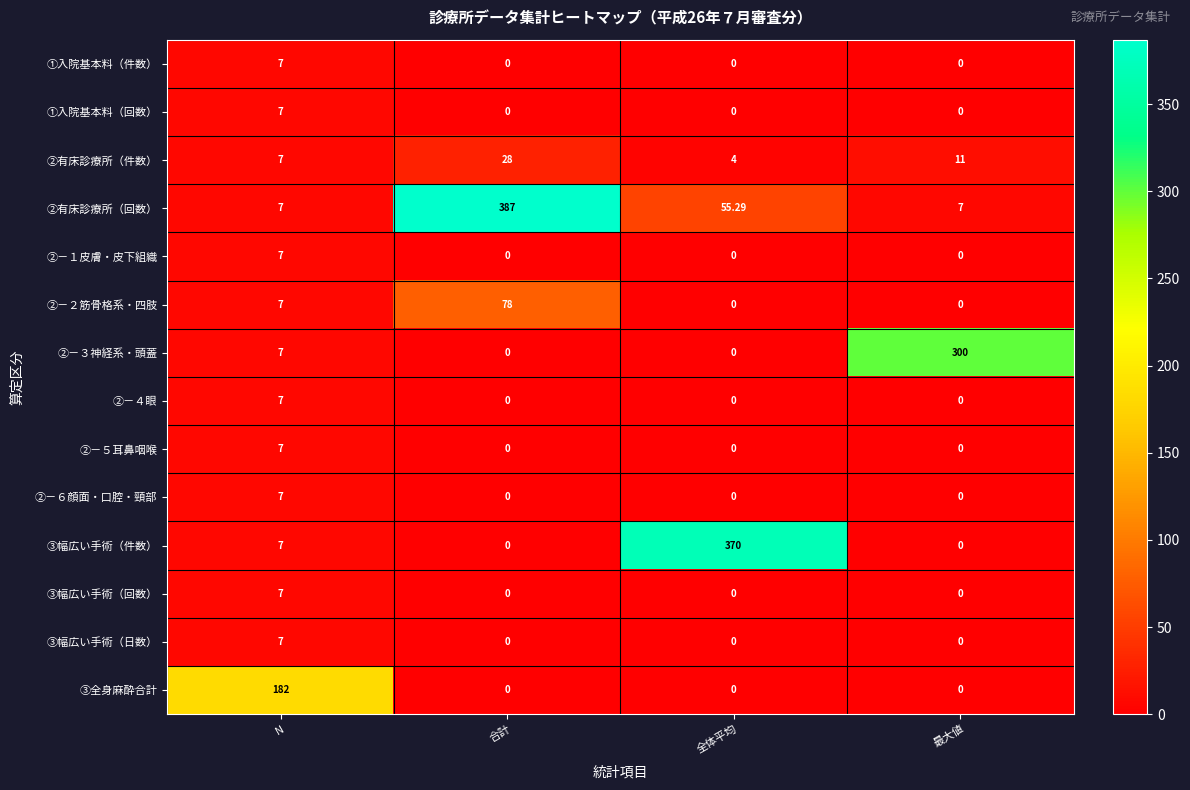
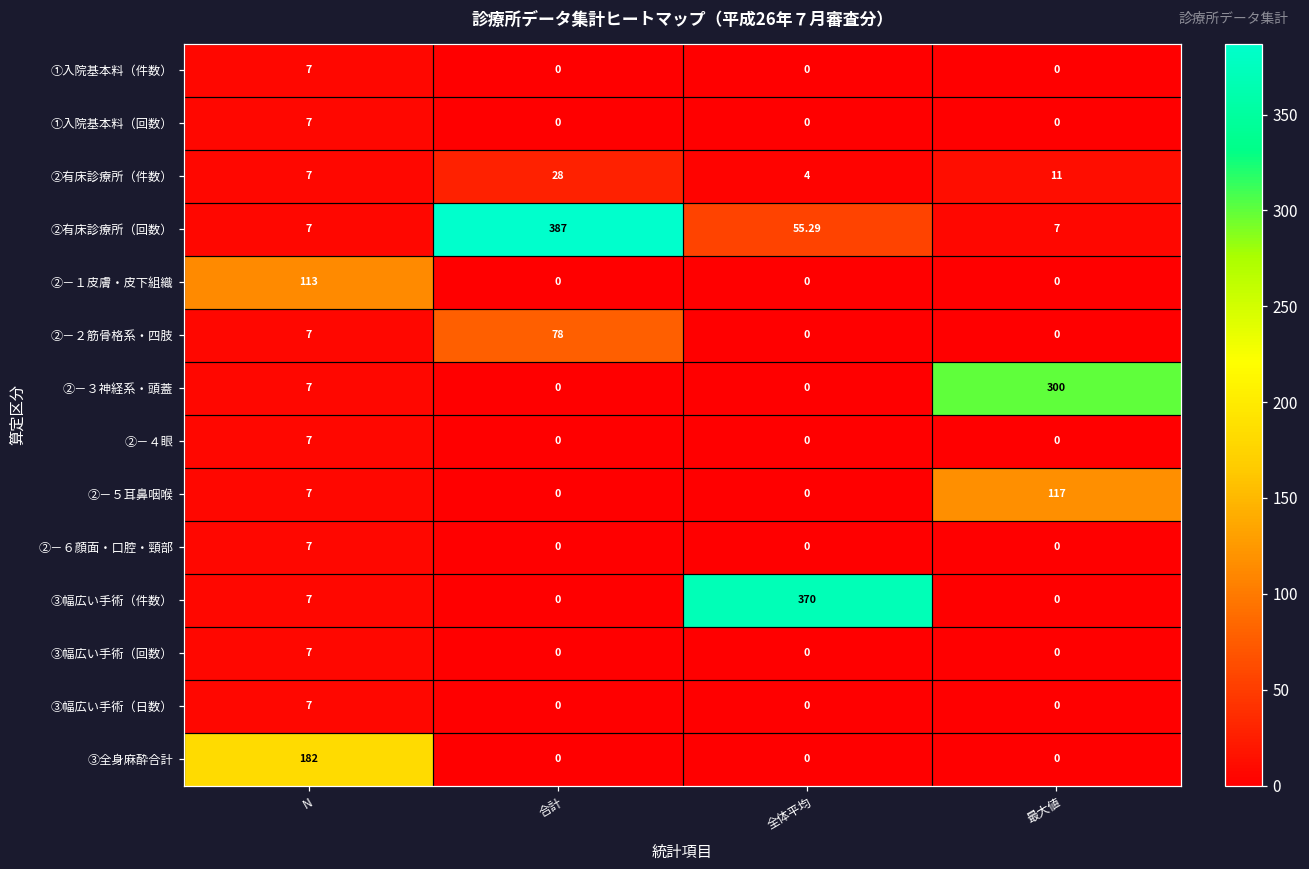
②－１皮膚・皮下組織, N: 7 -> 113
②－５耳鼻咽喉, 最大値: 0 -> 117
